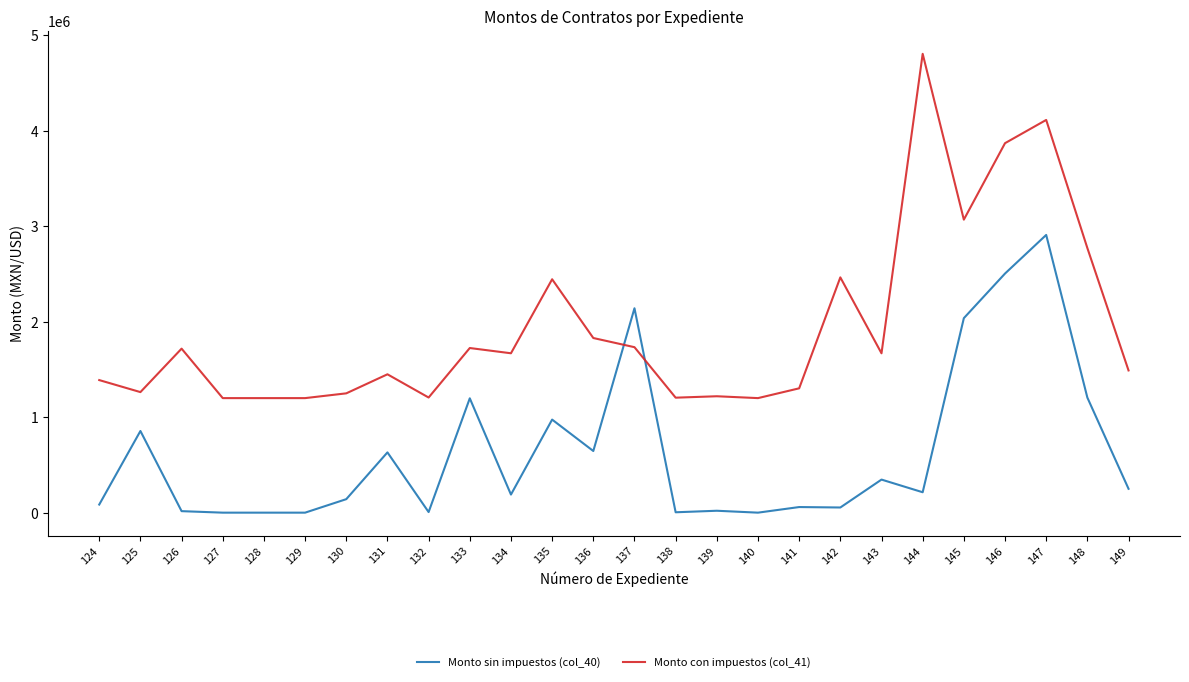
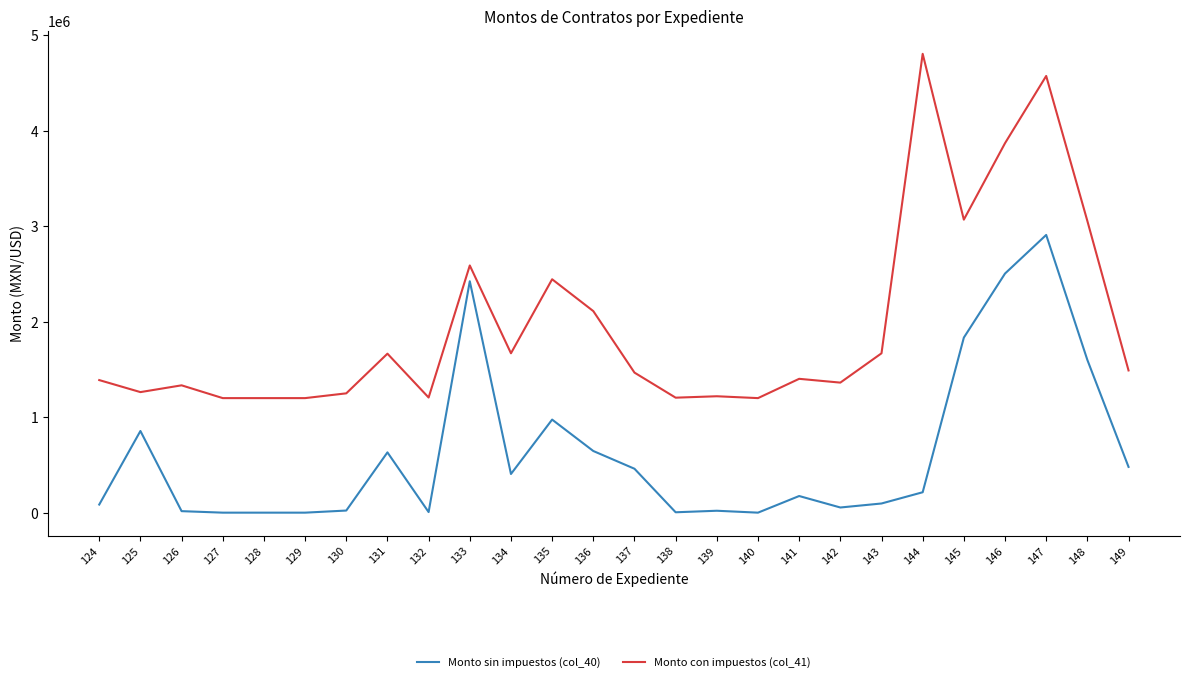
Monto con impuestos (col_41), 126: 1700000 -> 1300000
Monto sin impuestos (col_40), 130: 100000 -> 0
Monto con impuestos (col_41), 131: 1400000 -> 1700000
Monto sin impuestos (col_40), 133: 1200000 -> 2400000
Monto con impuestos (col_41), 133: 1700000 -> 2600000
Monto sin impuestos (col_40), 134: 200000 -> 400000
Monto con impuestos (col_41), 136: 1800000 -> 2100000
Monto sin impuestos (col_40), 137: 2100000 -> 500000
Monto con impuestos (col_41), 137: 1700000 -> 1500000
Monto sin impuestos (col_40), 141: 100000 -> 200000
Monto con impuestos (col_41), 141: 1300000 -> 1400000
Monto con impuestos (col_41), 142: 2500000 -> 1400000
Monto sin impuestos (col_40), 143: 300000 -> 100000
Monto sin impuestos (col_40), 145: 2000000 -> 1800000
Monto con impuestos (col_41), 147: 4100000 -> 4600000
Monto sin impuestos (col_40), 148: 1200000 -> 1600000
Monto con impuestos (col_41), 148: 2800000 -> 3100000
Monto sin impuestos (col_40), 149: 300000 -> 500000
